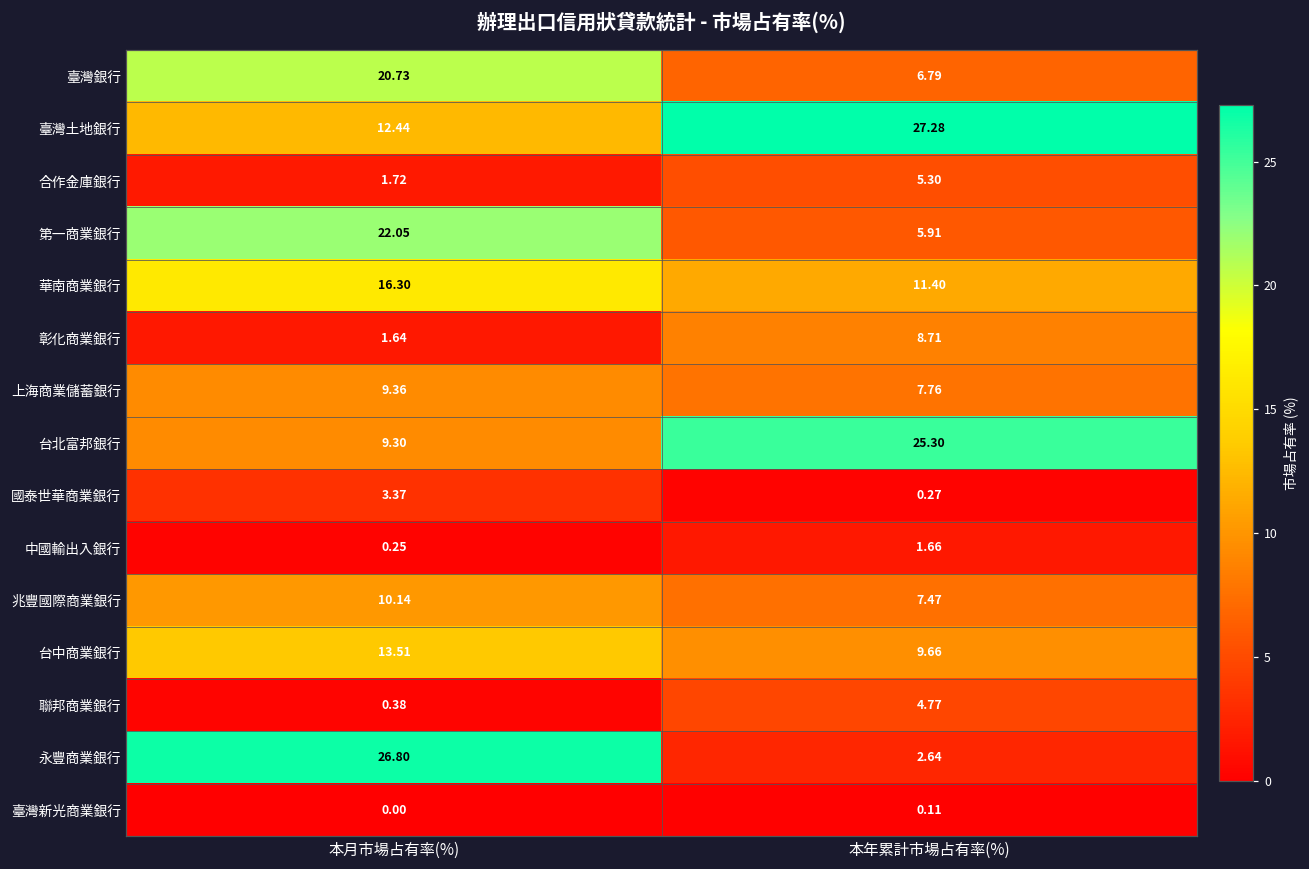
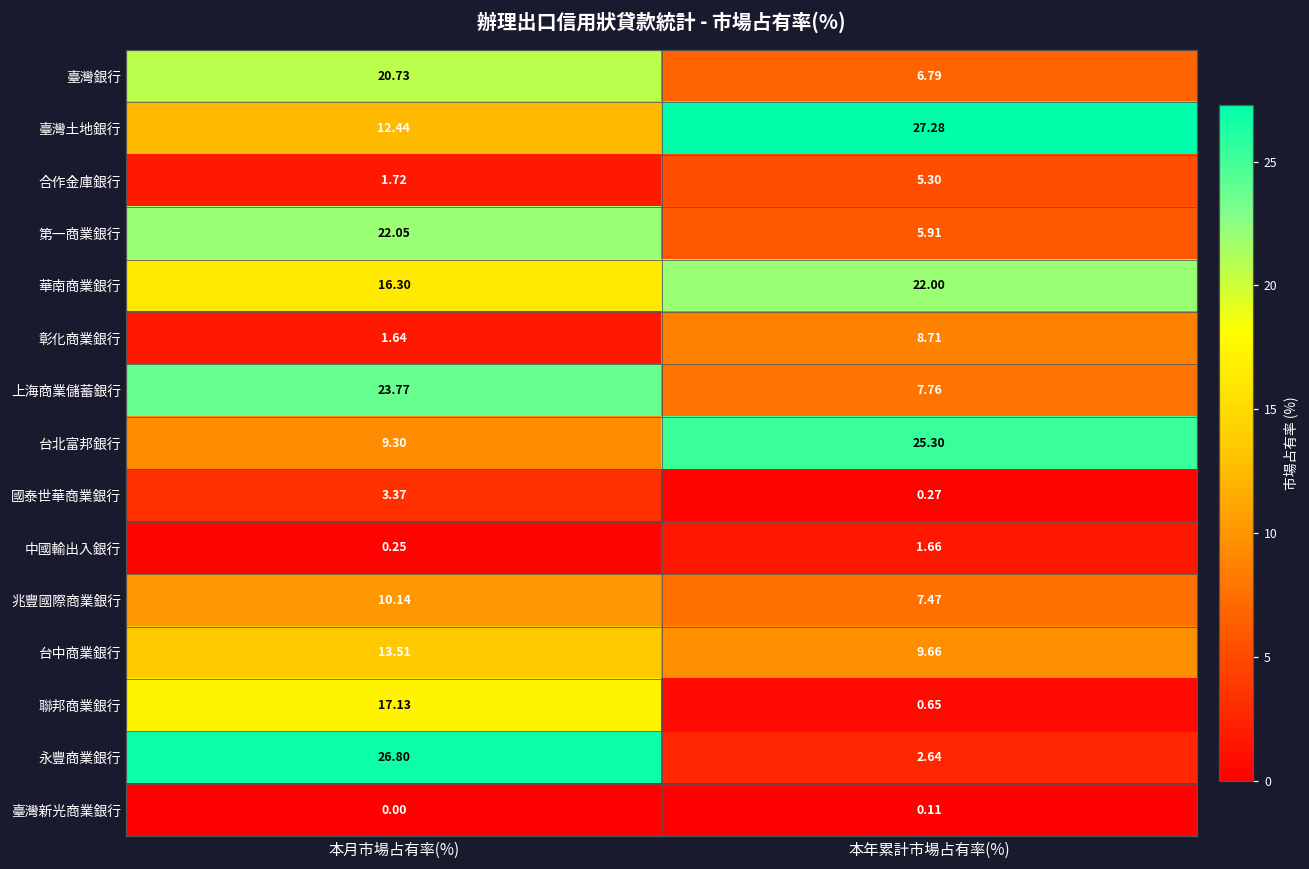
華南商業銀行, 本年累計市場占有率(%): 11.40 -> 22.00
上海商業儲蓄銀行, 本月市場占有率(%): 9.36 -> 23.77
聯邦商業銀行, 本月市場占有率(%): 0.38 -> 17.13
聯邦商業銀行, 本年累計市場占有率(%): 4.77 -> 0.65
